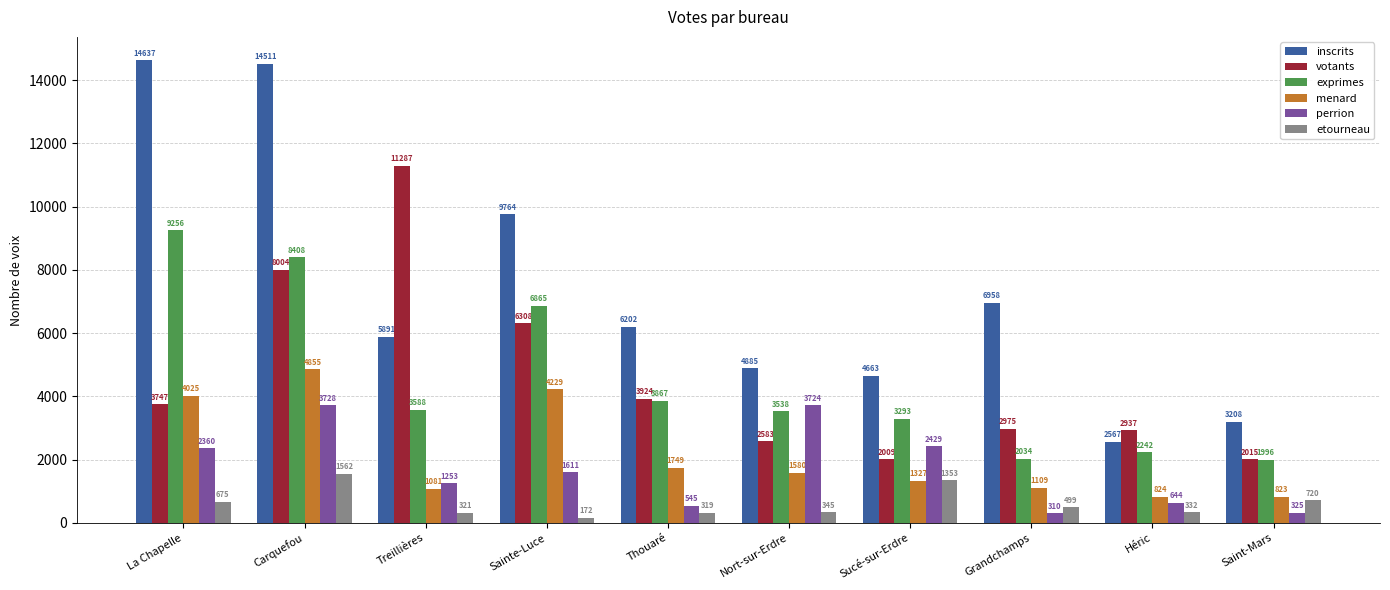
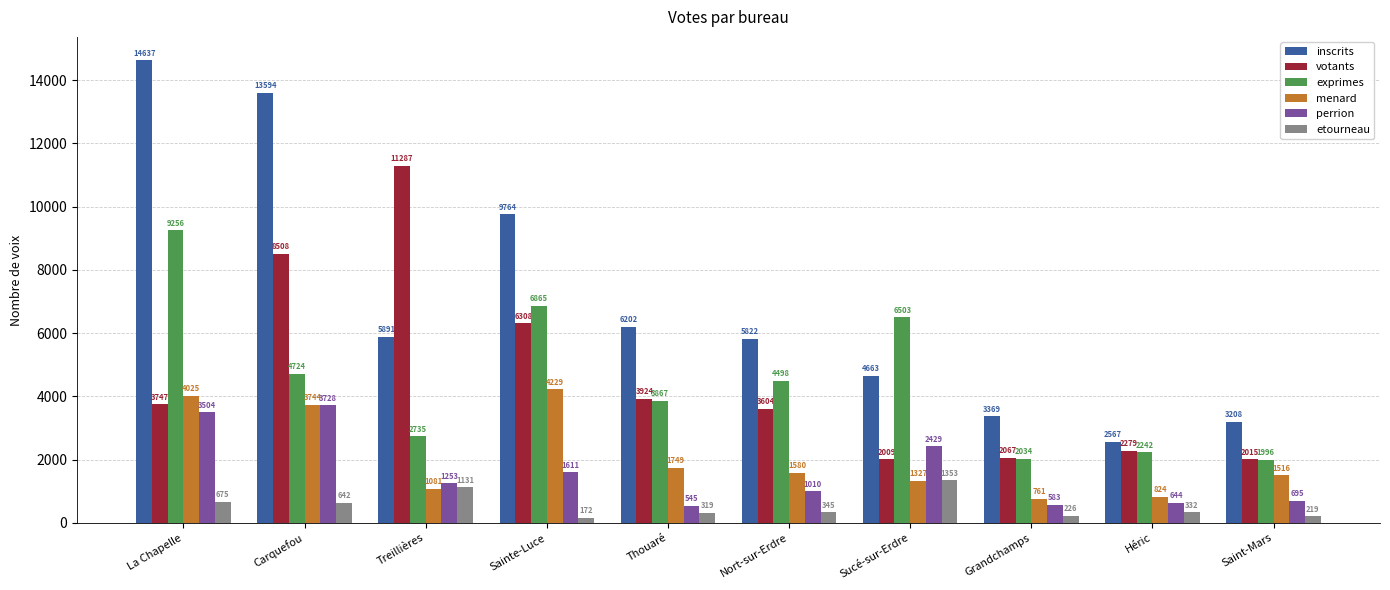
perrion, La Chapelle: 2360 -> 3504
inscrits, Carquefou: 14511 -> 13594
votants, Carquefou: 8004 -> 8508
exprimes, Carquefou: 8408 -> 4724
menard, Carquefou: 4855 -> 3744
etourneau, Carquefou: 1562 -> 642
exprimes, Treillières: 3588 -> 2735
etourneau, Treillières: 321 -> 1131
inscrits, Nort-sur-Erdre: 4885 -> 5822
votants, Nort-sur-Erdre: 2583 -> 3604
exprimes, Nort-sur-Erdre: 3538 -> 4498
perrion, Nort-sur-Erdre: 3724 -> 1010
exprimes, Sucé-sur-Erdre: 3293 -> 6503
inscrits, Grandchamps: 6958 -> 3369
votants, Grandchamps: 2975 -> 2067
menard, Grandchamps: 1109 -> 761
perrion, Grandchamps: 310 -> 583
etourneau, Grandchamps: 499 -> 226
votants, Héric: 2937 -> 2279
menard, Saint-Mars: 823 -> 1516
perrion, Saint-Mars: 325 -> 695
etourneau, Saint-Mars: 720 -> 219
